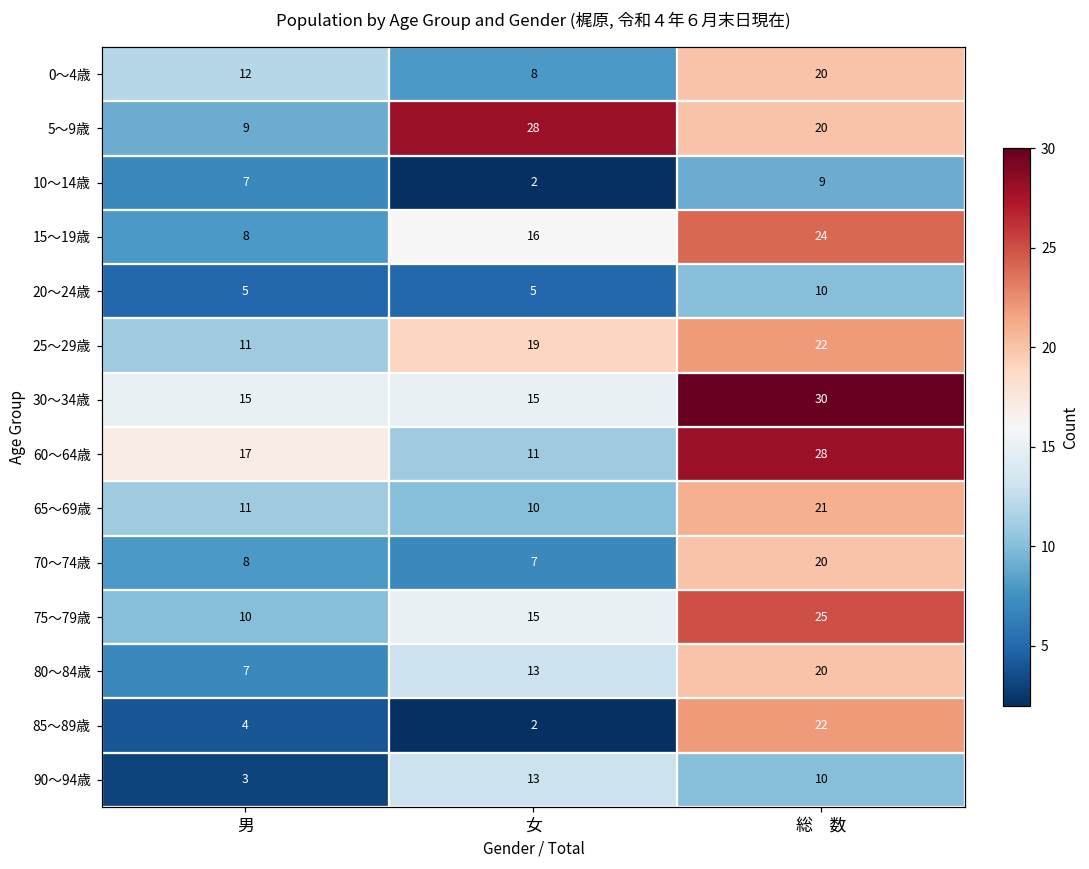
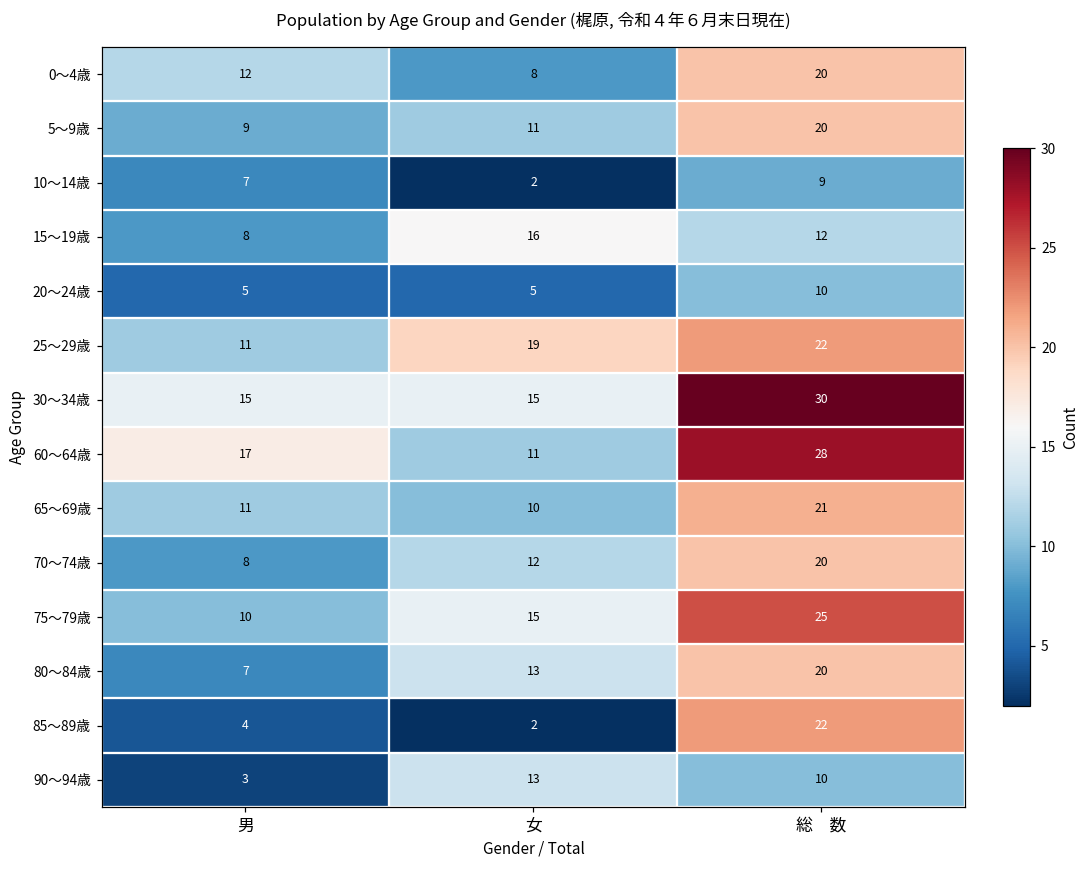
5～9歳, 女: 28 -> 11
15～19歳, 総 数: 24 -> 12
70～74歳, 女: 7 -> 12
